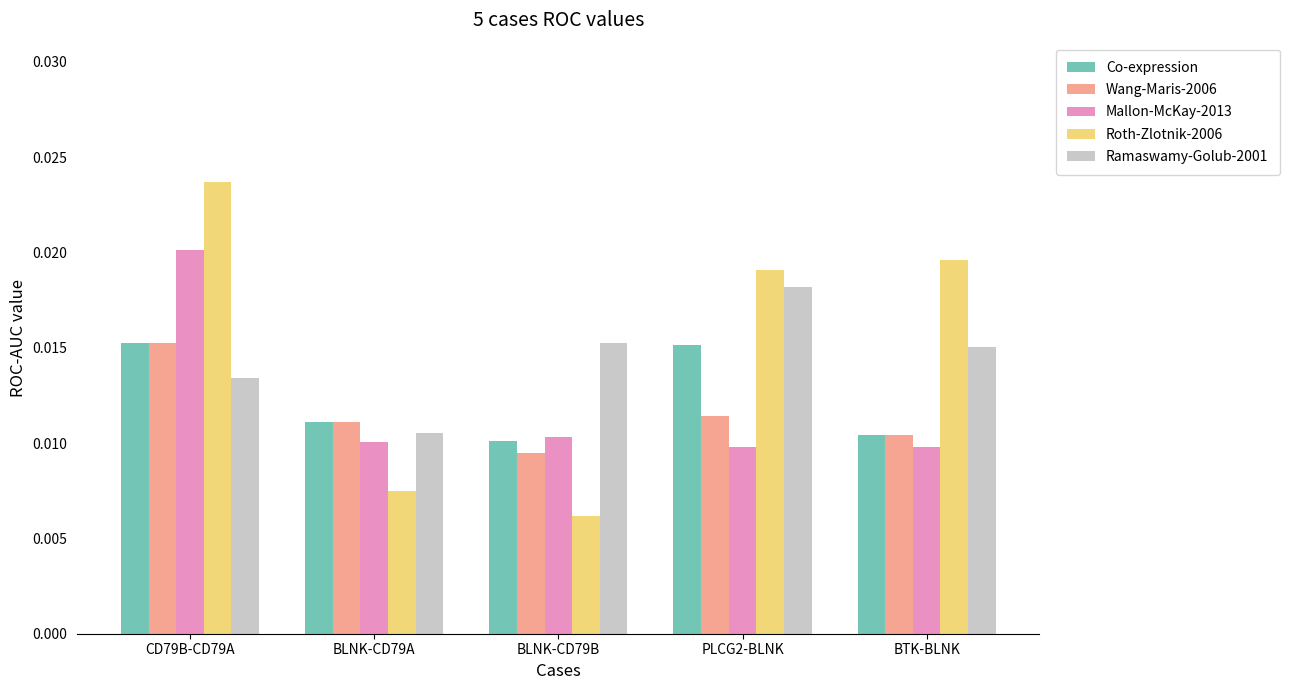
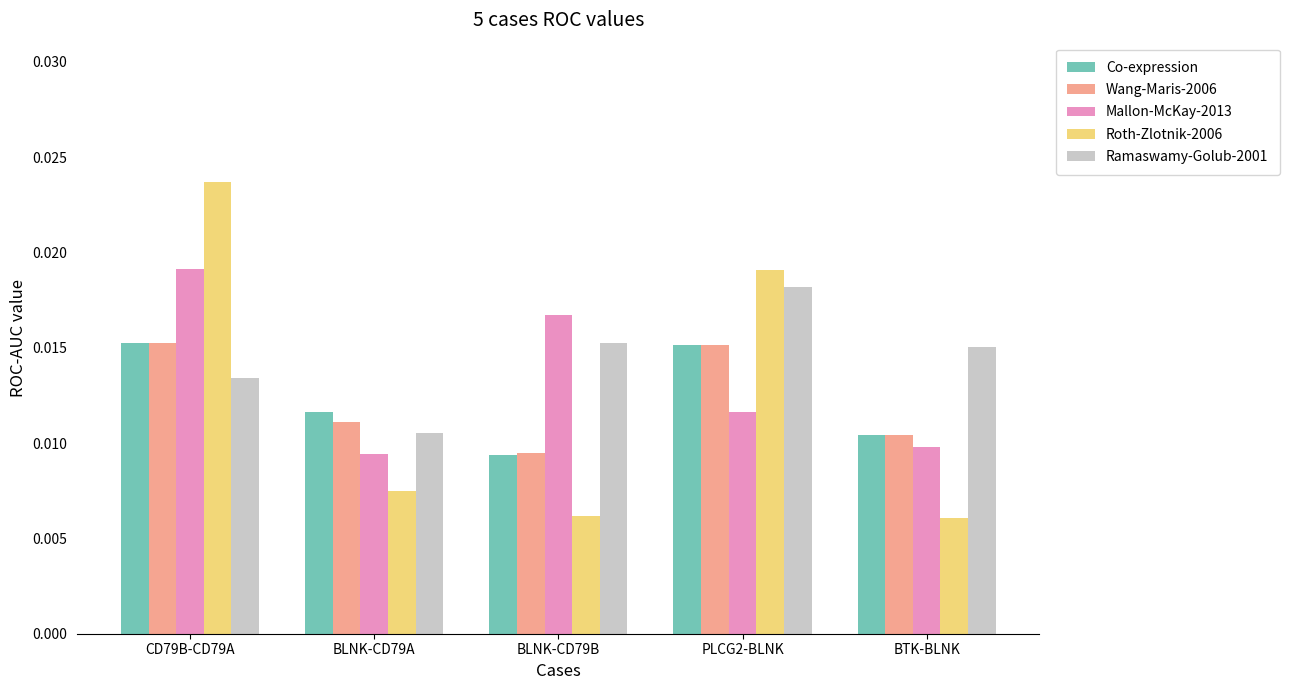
Mallon-McKay-2013, CD79B-CD79A: 0.0201 -> 0.0191
Co-expression, BLNK-CD79A: 0.0111 -> 0.0116
Mallon-McKay-2013, BLNK-CD79A: 0.0100 -> 0.0094
Co-expression, BLNK-CD79B: 0.0101 -> 0.0094
Mallon-McKay-2013, BLNK-CD79B: 0.0103 -> 0.0167
Wang-Maris-2006, PLCG2-BLNK: 0.0114 -> 0.0151
Mallon-McKay-2013, PLCG2-BLNK: 0.0098 -> 0.0116
Roth-Zlotnik-2006, BTK-BLNK: 0.0196 -> 0.0061
